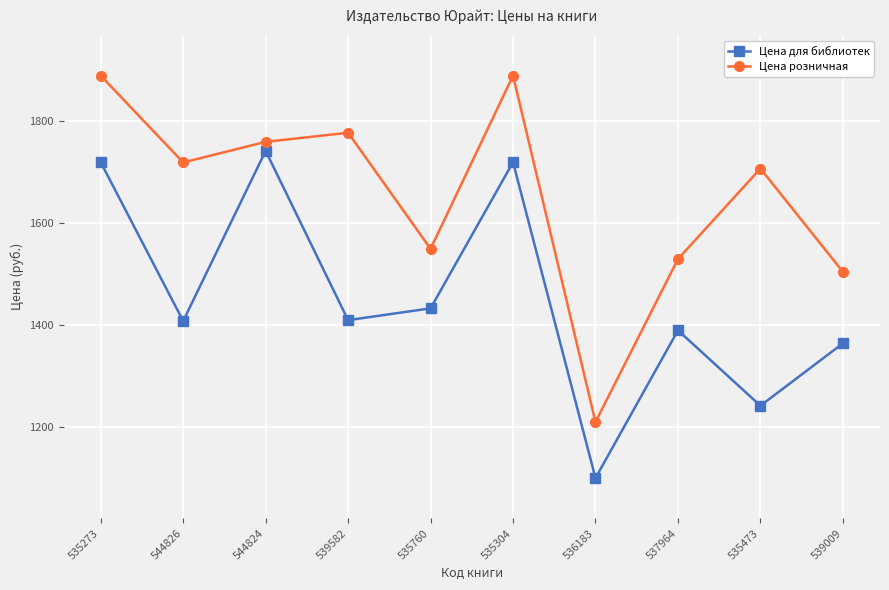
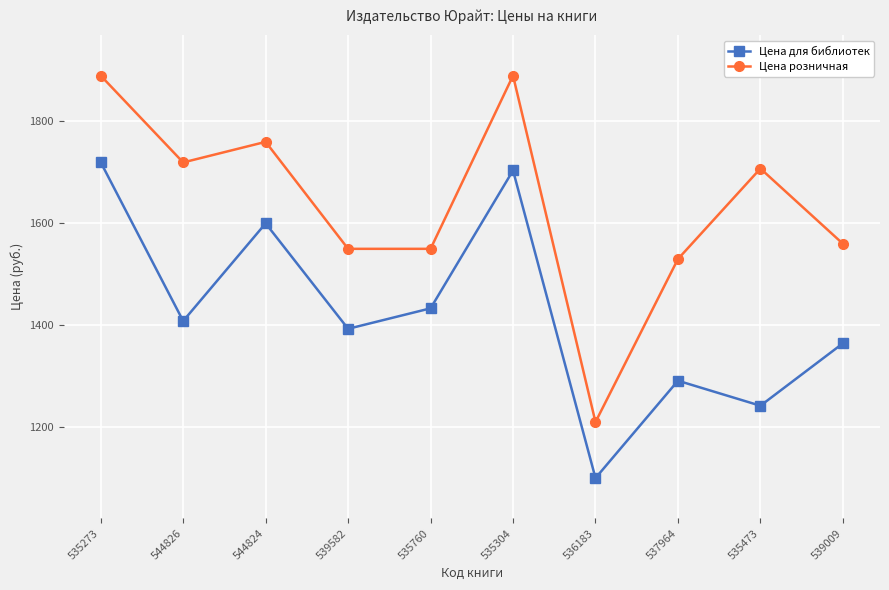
Цена для библиотек, 544824: 1740 -> 1600
Цена для библиотек, 539582: 1410 -> 1390
Цена розничная, 539582: 1780 -> 1550
Цена для библиотек, 535304: 1720 -> 1700
Цена для библиотек, 537964: 1390 -> 1290
Цена розничная, 539009: 1500 -> 1560
